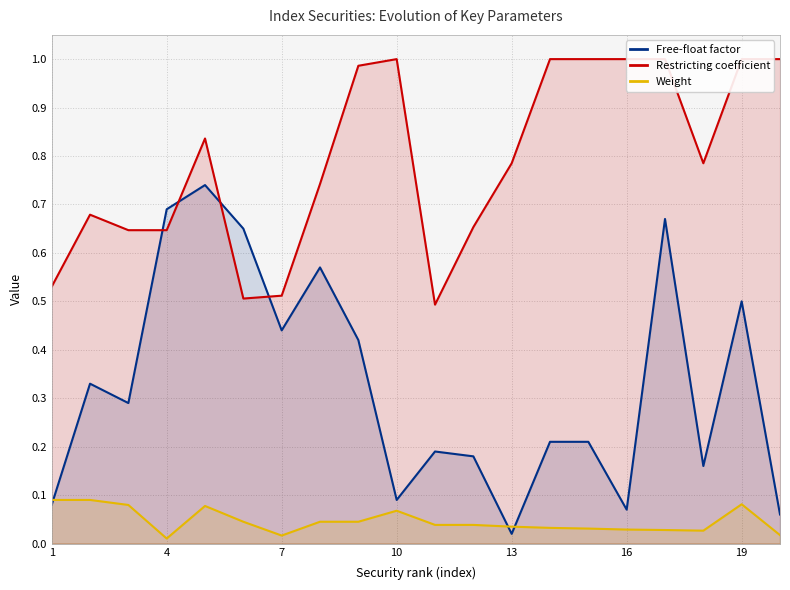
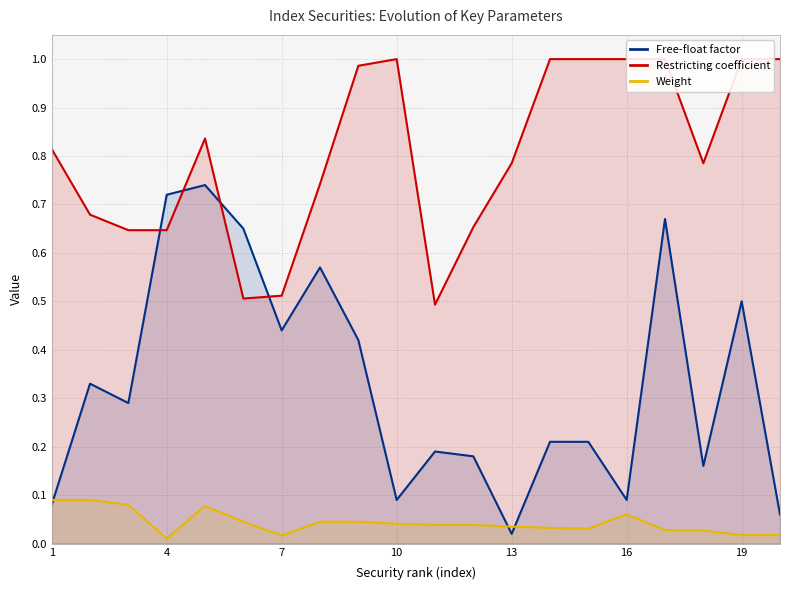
Restricting coefficient, 1: 0.53 -> 0.81
Free-float factor, 4: 0.69 -> 0.72
Weight, 10: 0.07 -> 0.04
Free-float factor, 16: 0.07 -> 0.09
Weight, 16: 0.03 -> 0.06
Weight, 19: 0.08 -> 0.02
